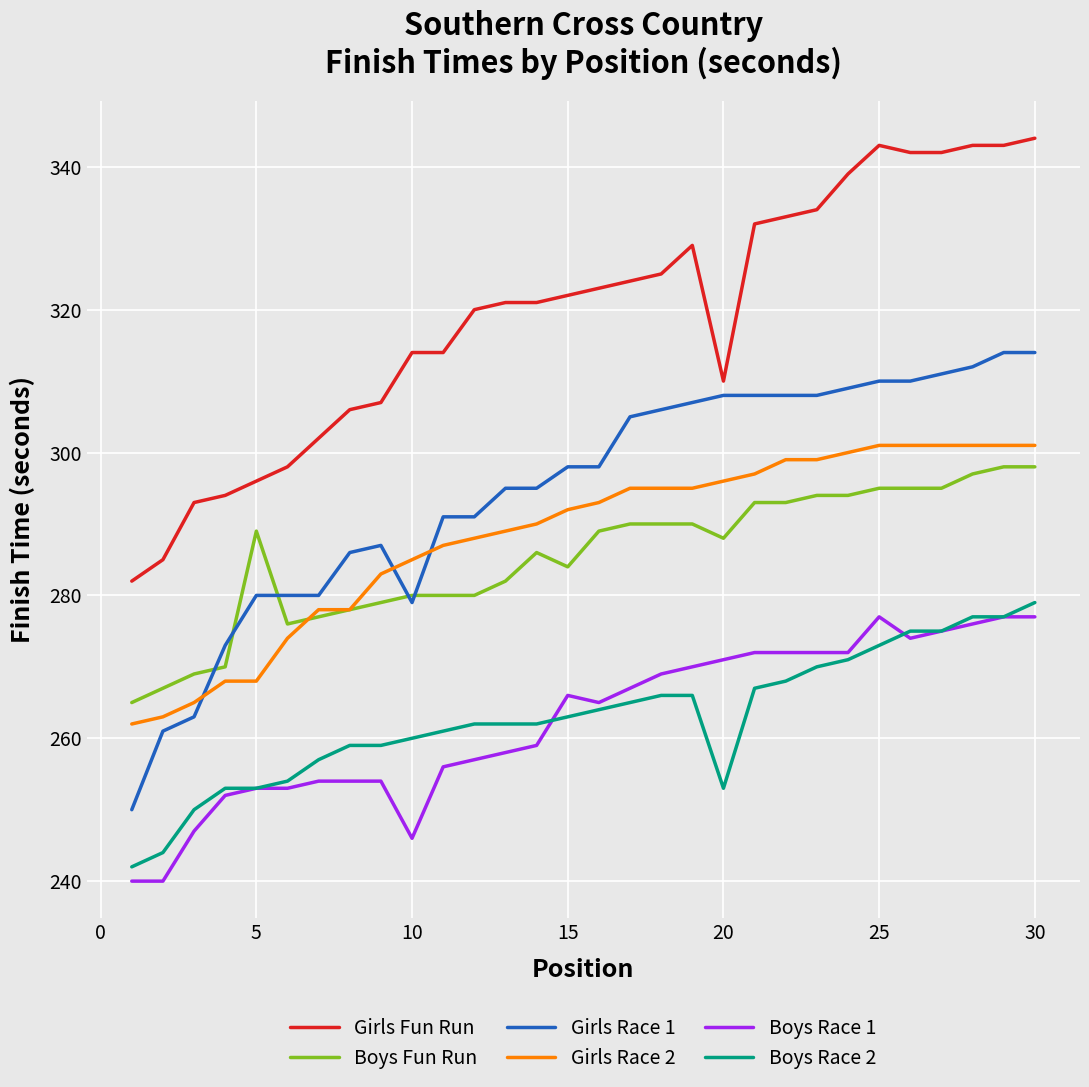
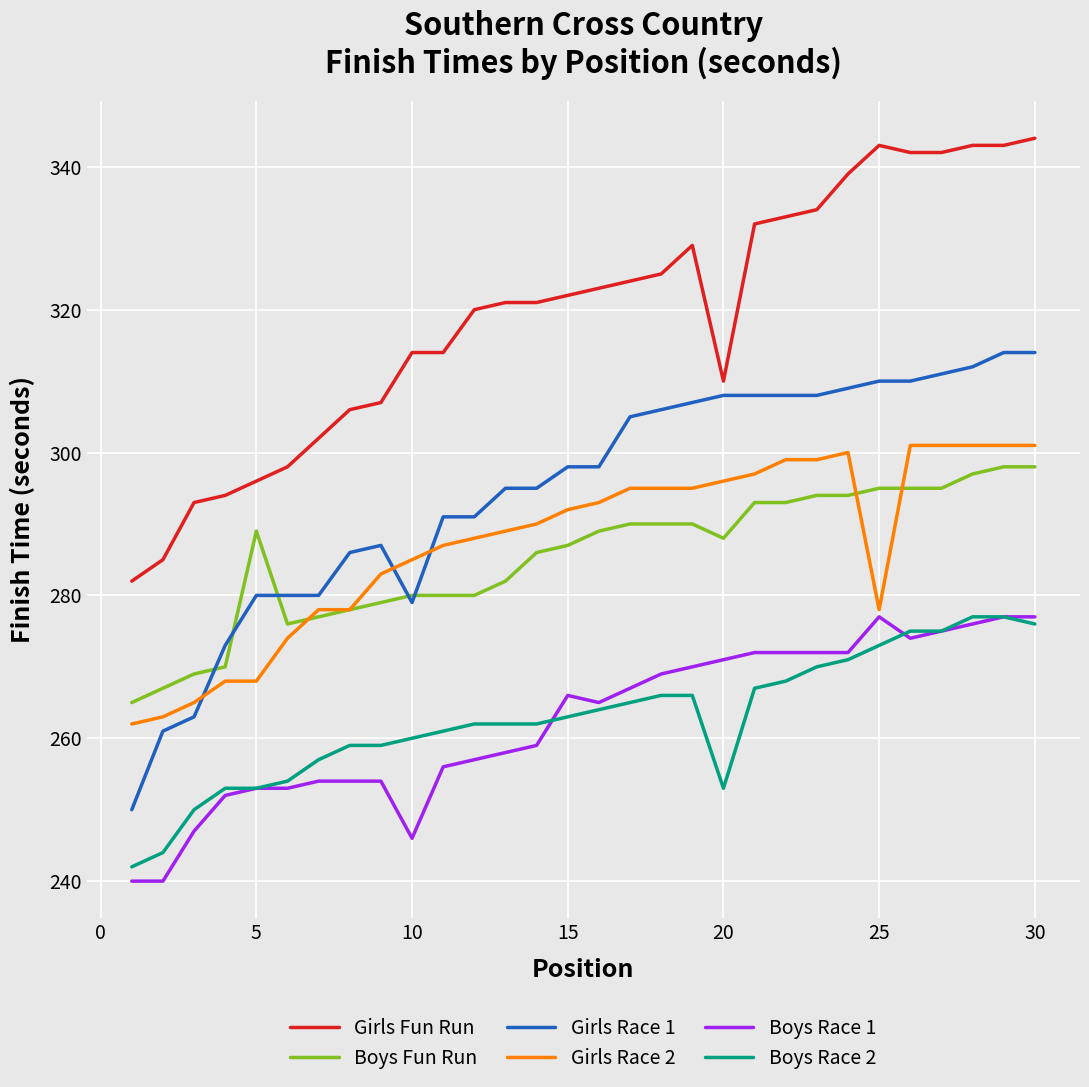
Boys Fun Run, 15: 284 -> 287
Girls Race 2, 25: 301 -> 278
Boys Race 2, 30: 279 -> 276
